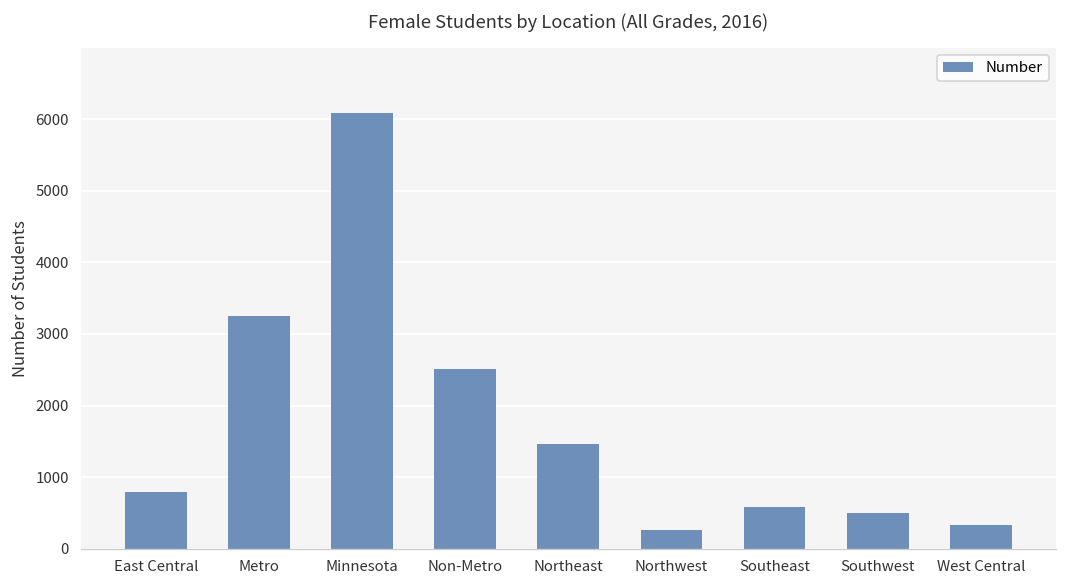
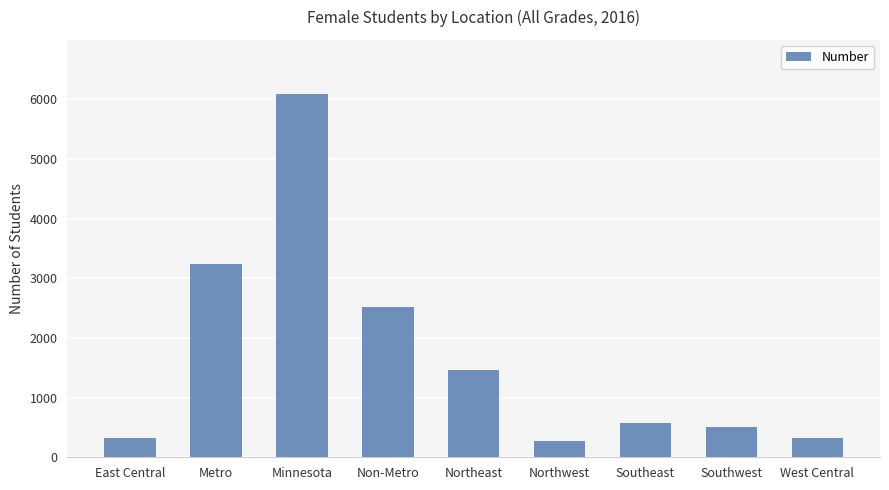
East Central: 800 -> 300
